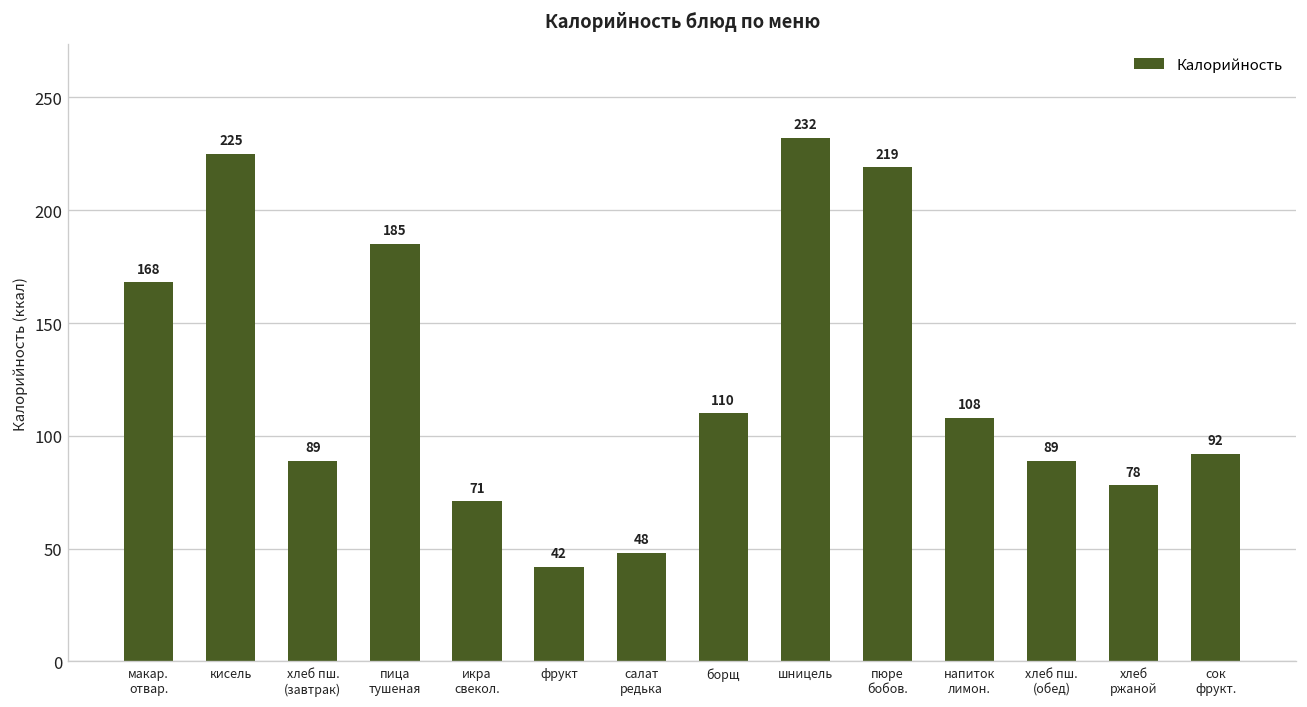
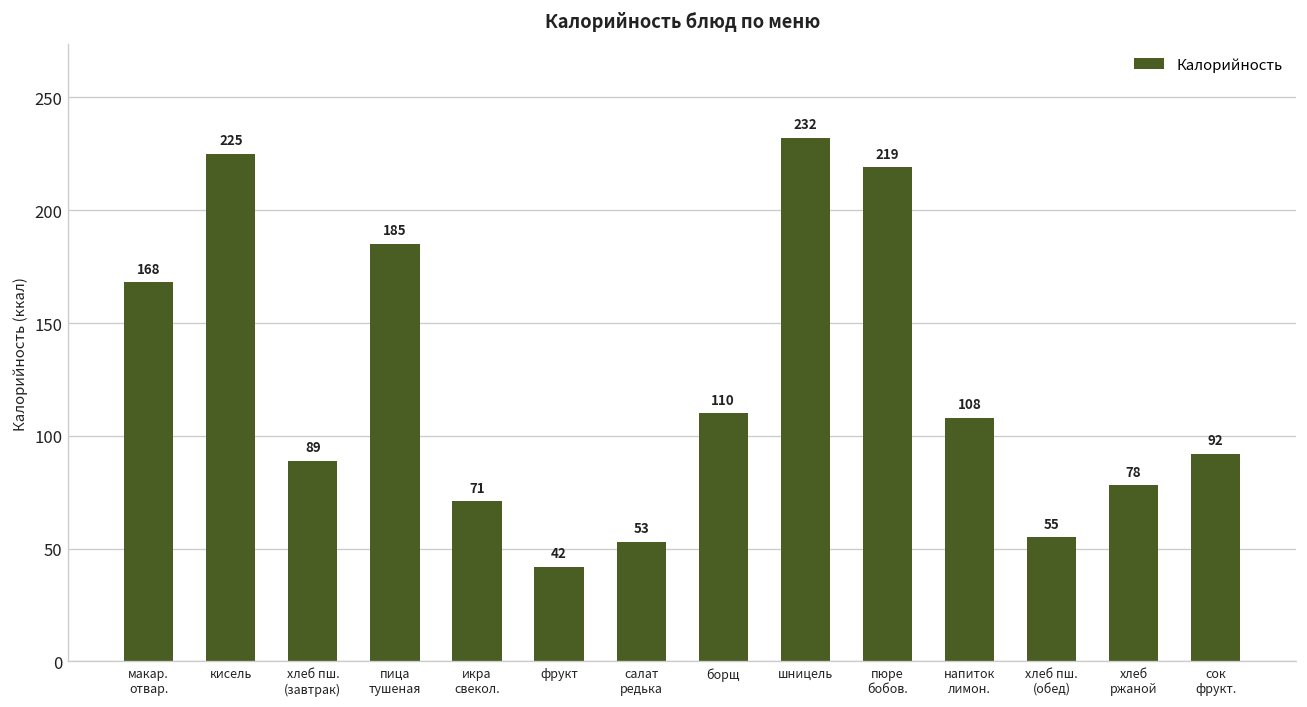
салат редька: 48 -> 53
хлеб пш. (обед): 89 -> 55
